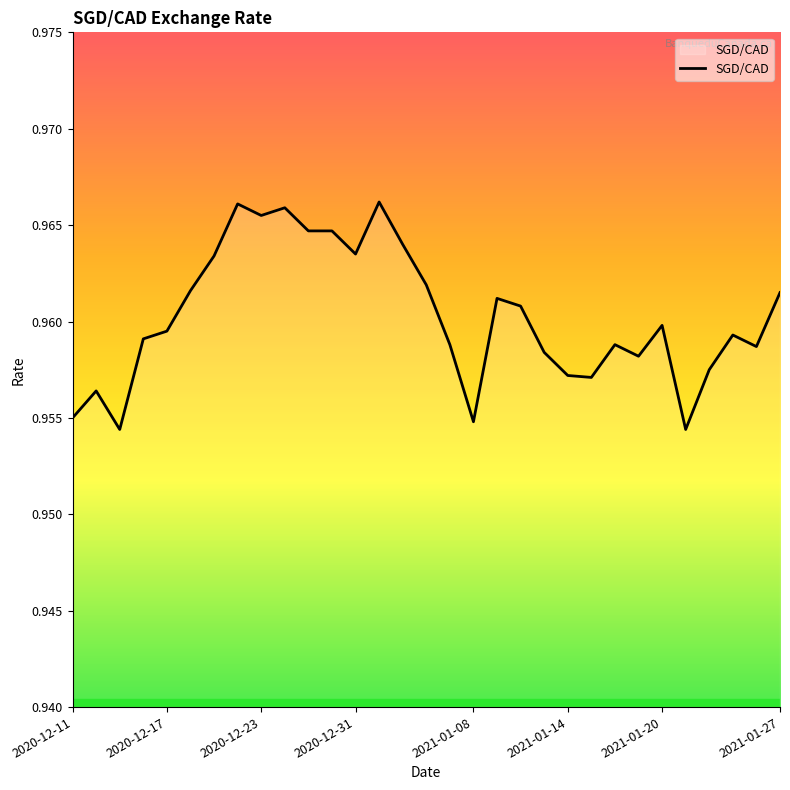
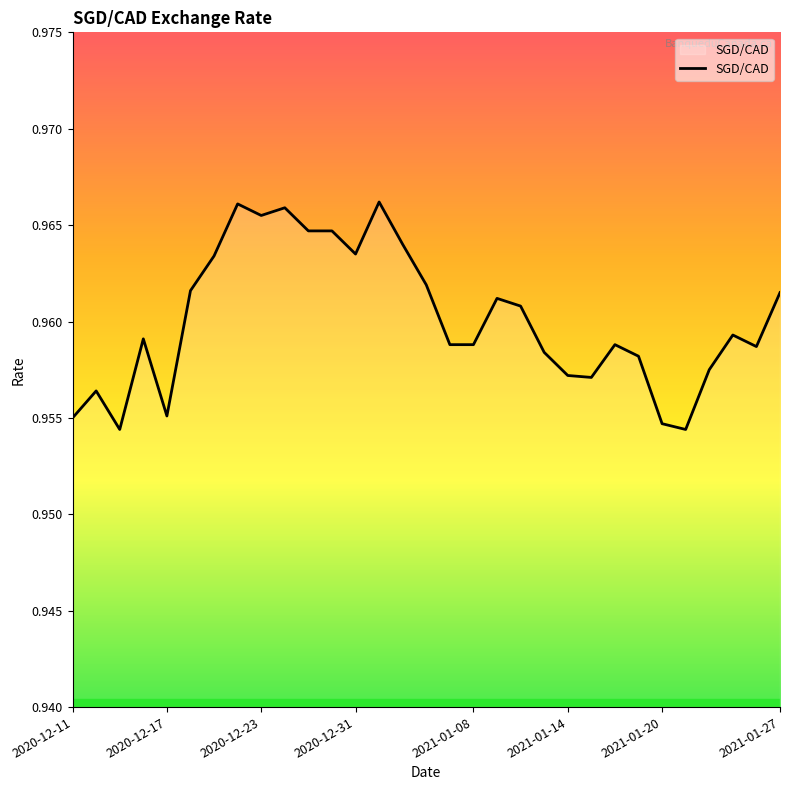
2020-12-17: 0.9595 -> 0.9551
2021-01-08: 0.9548 -> 0.9588
2021-01-20: 0.9598 -> 0.9547
